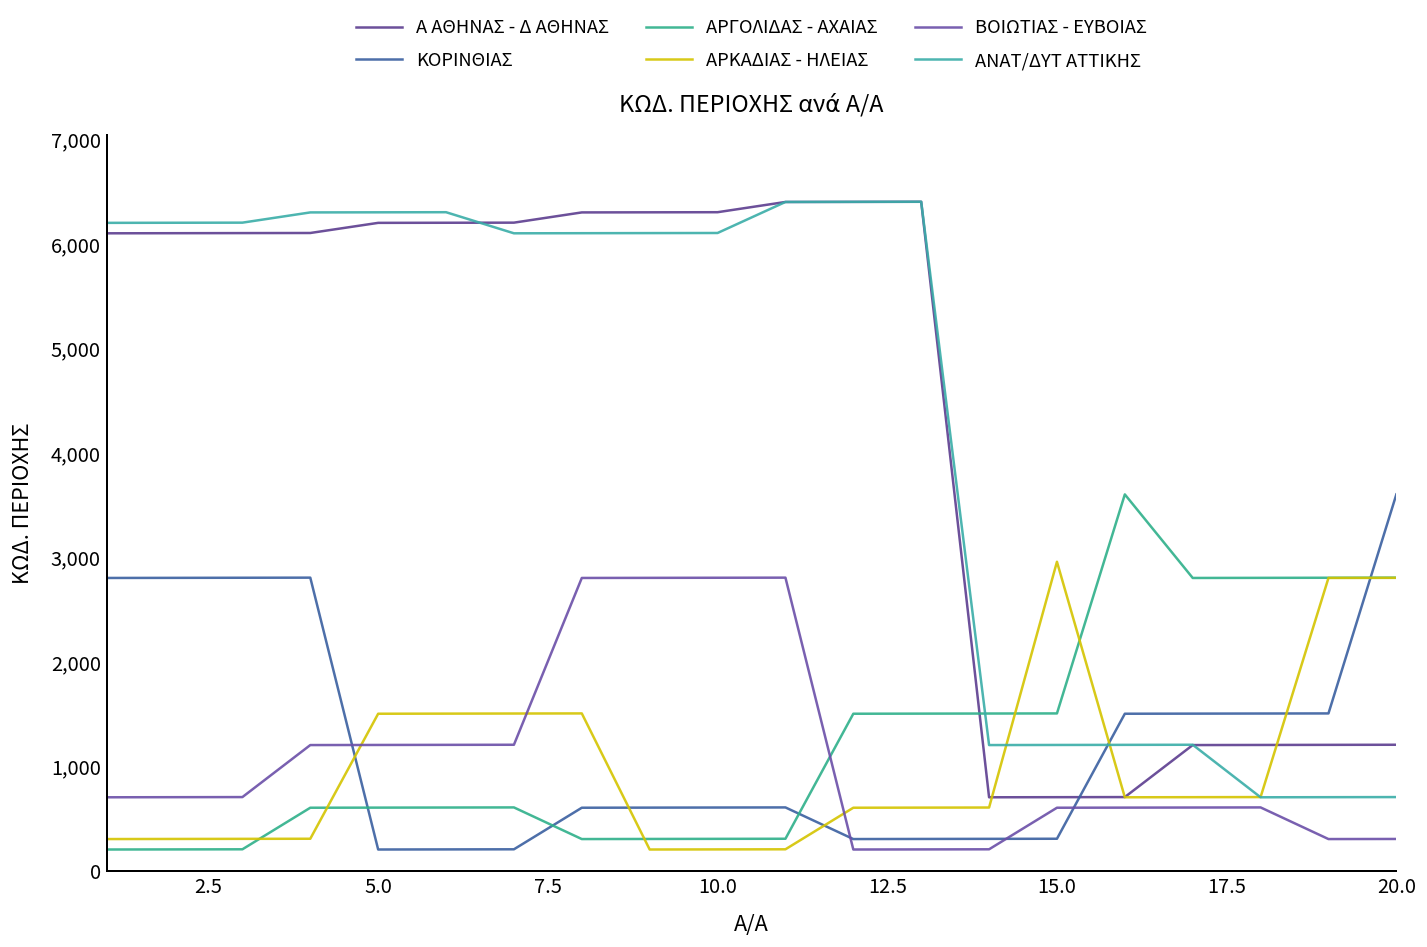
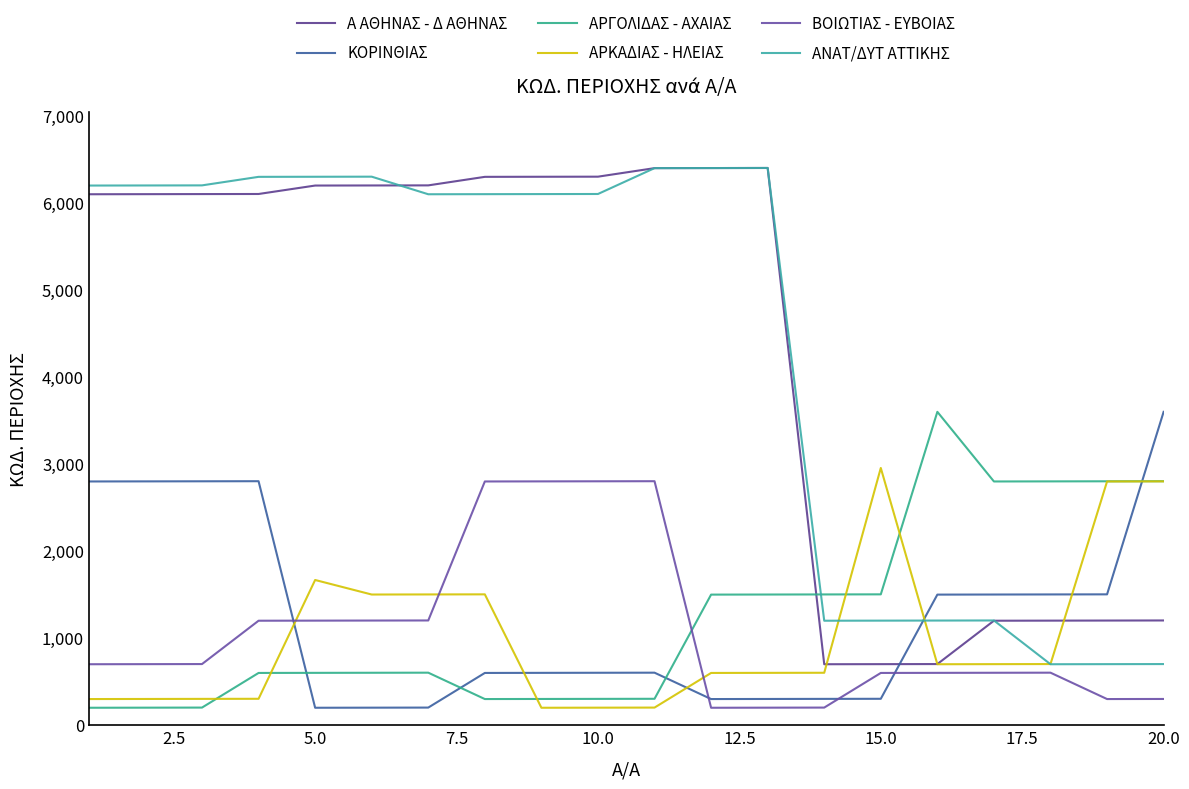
ΑΡΚΑΔΙΑΣ - ΗΛΕΙΑΣ, 5.0: 1,500 -> 1,700
